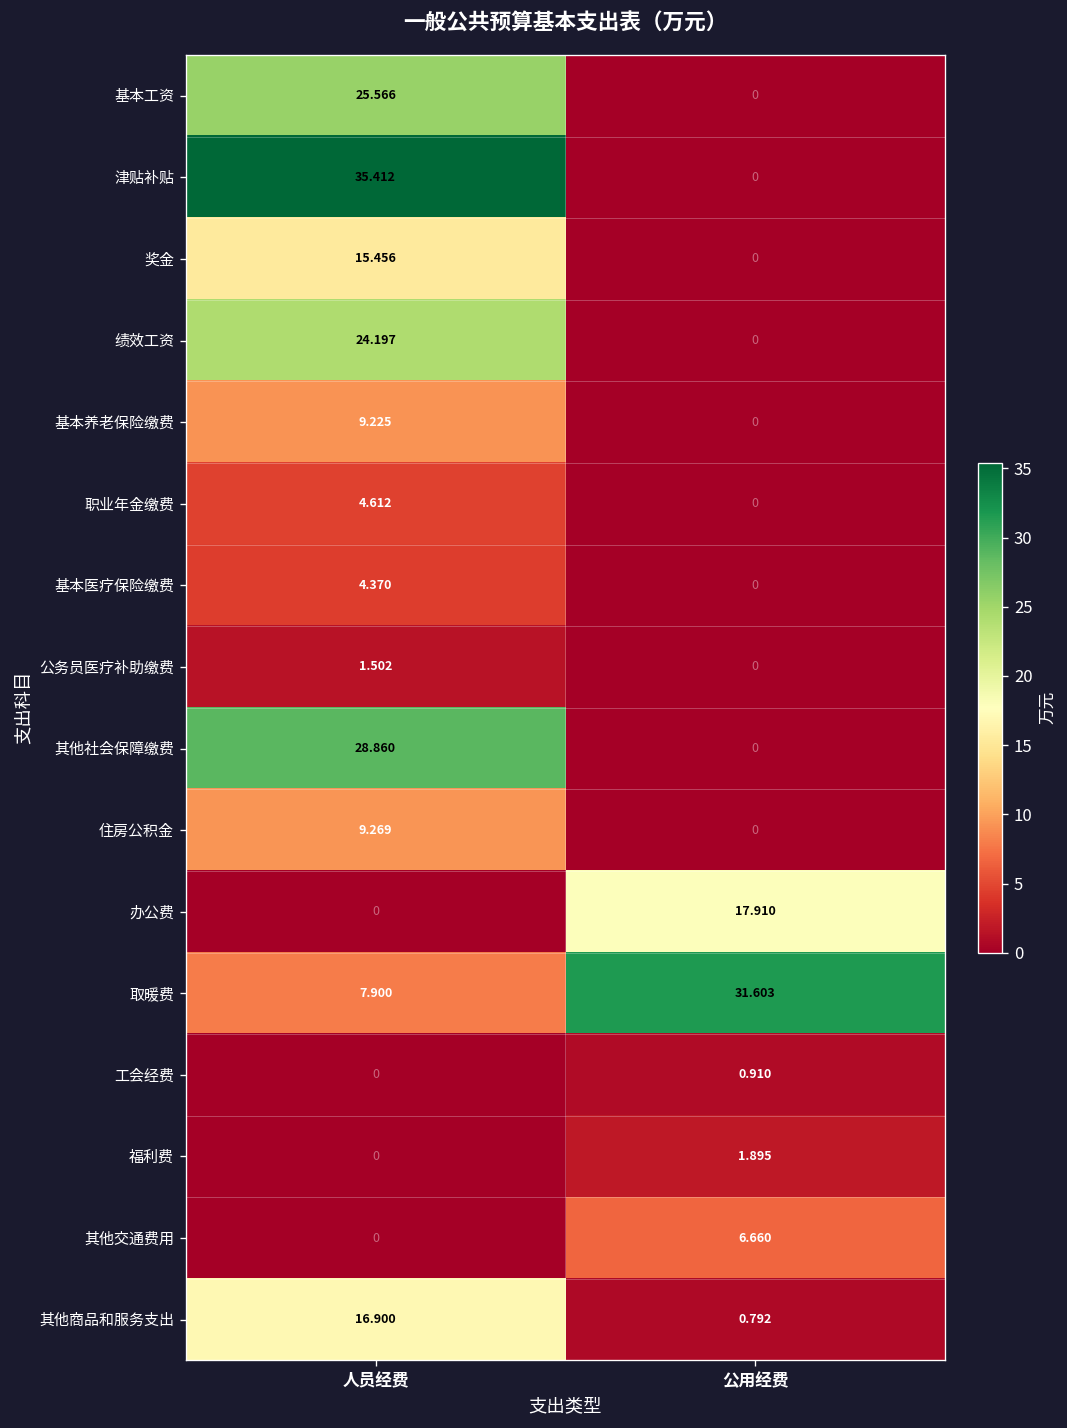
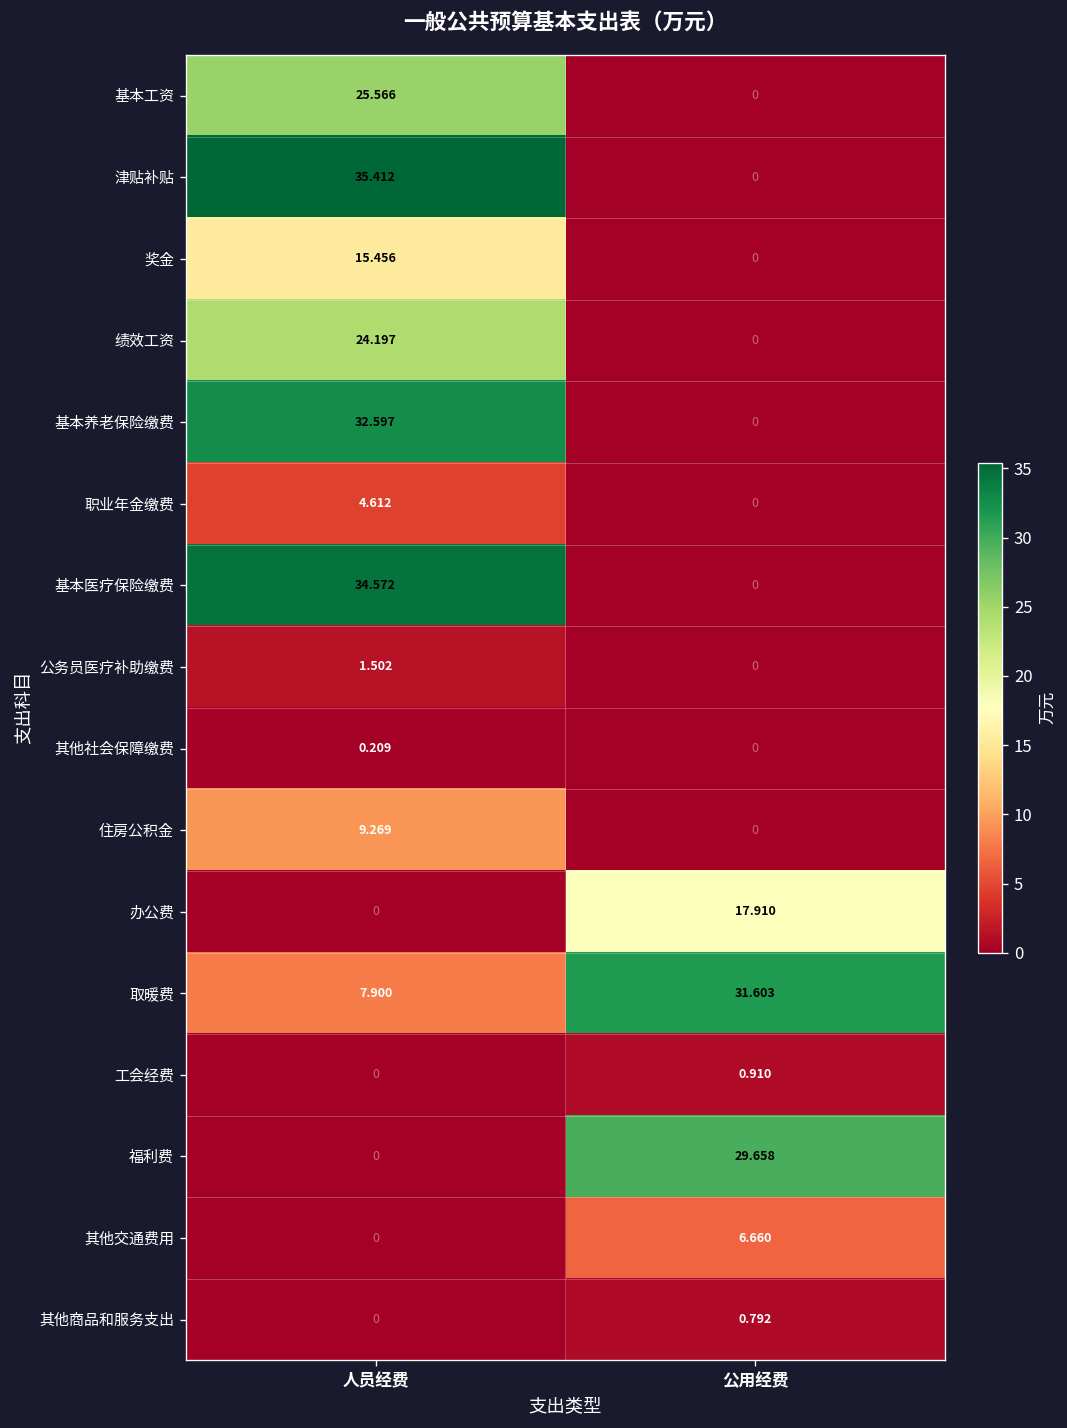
基本养老保险缴费, 人员经费: 9.225 -> 32.597
基本医疗保险缴费, 人员经费: 4.370 -> 34.572
其他社会保障缴费, 人员经费: 28.860 -> 0.209
福利费, 公用经费: 1.895 -> 29.658
其他商品和服务支出, 人员经费: 16.900 -> 0
